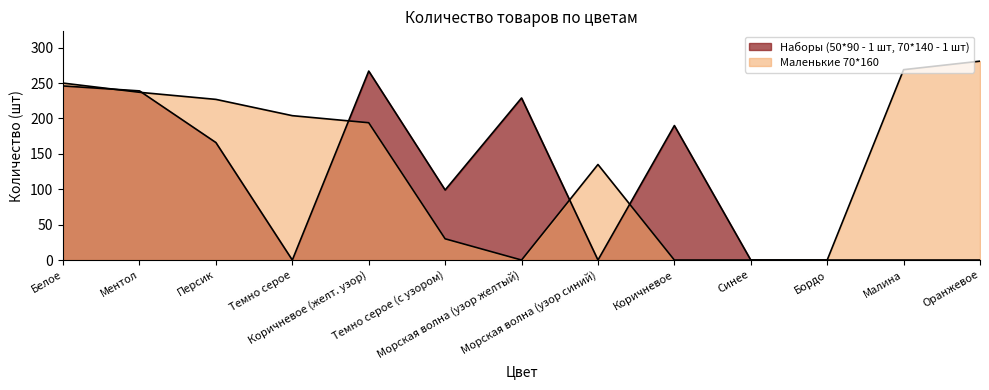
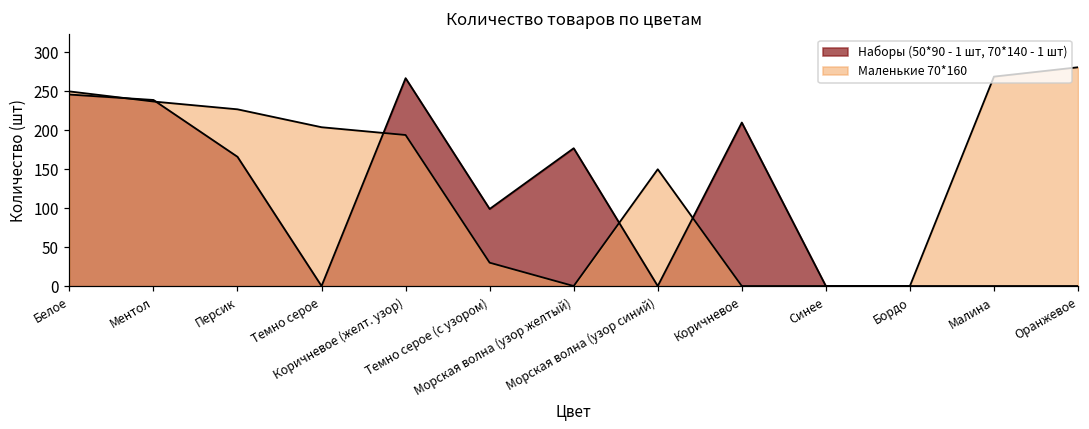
Наборы (50*90 - 1 шт, 70*140 - 1 шт), Морская волна (узор желтый): 230 -> 180
Маленькие 70*160, Морская волна (узор синий): 140 -> 150
Наборы (50*90 - 1 шт, 70*140 - 1 шт), Коричневое: 190 -> 210
